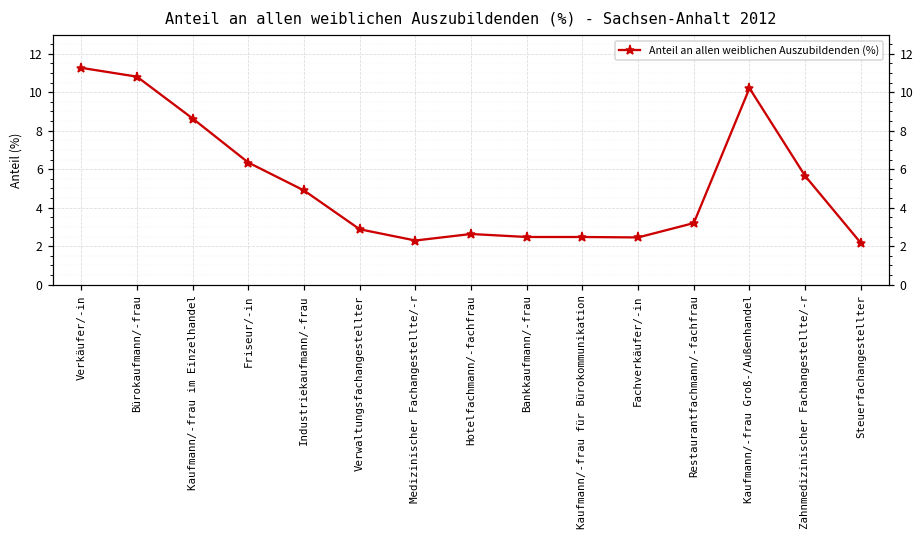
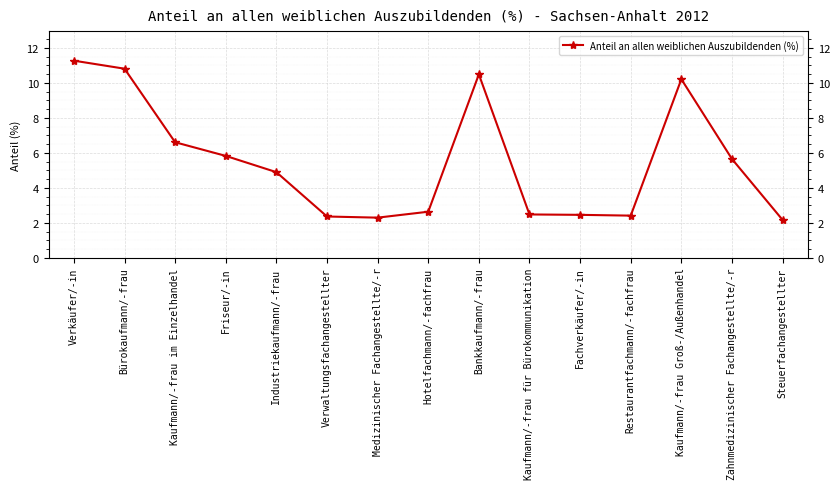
Kaufmann/-frau im Einzelhandel: 8.6 -> 6.6
Friseur/-in: 6.3 -> 5.8
Verwaltungsfachangestellter: 2.9 -> 2.4
Bankkaufmann/-frau: 2.5 -> 10.5
Restaurantfachmann/-fachfrau: 3.2 -> 2.4
